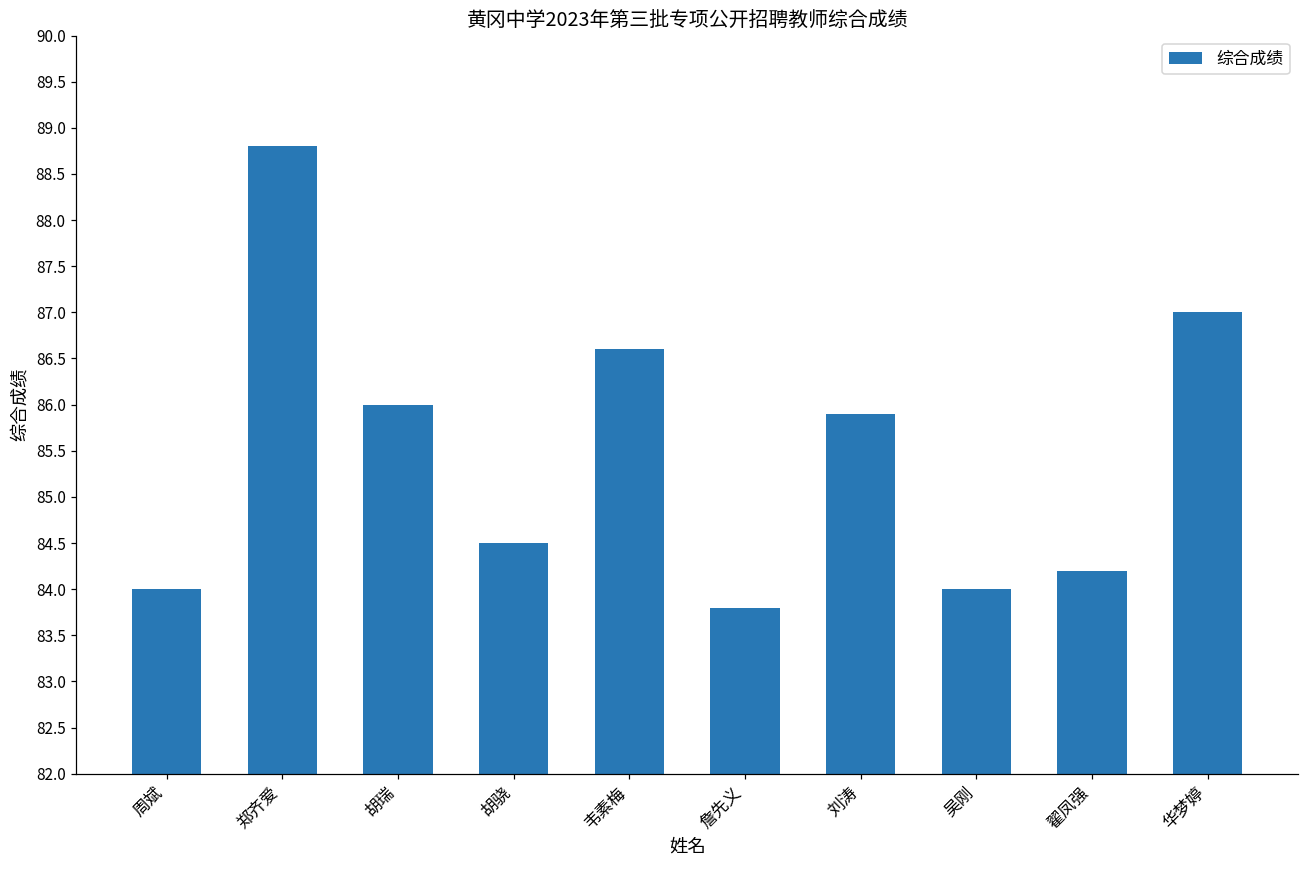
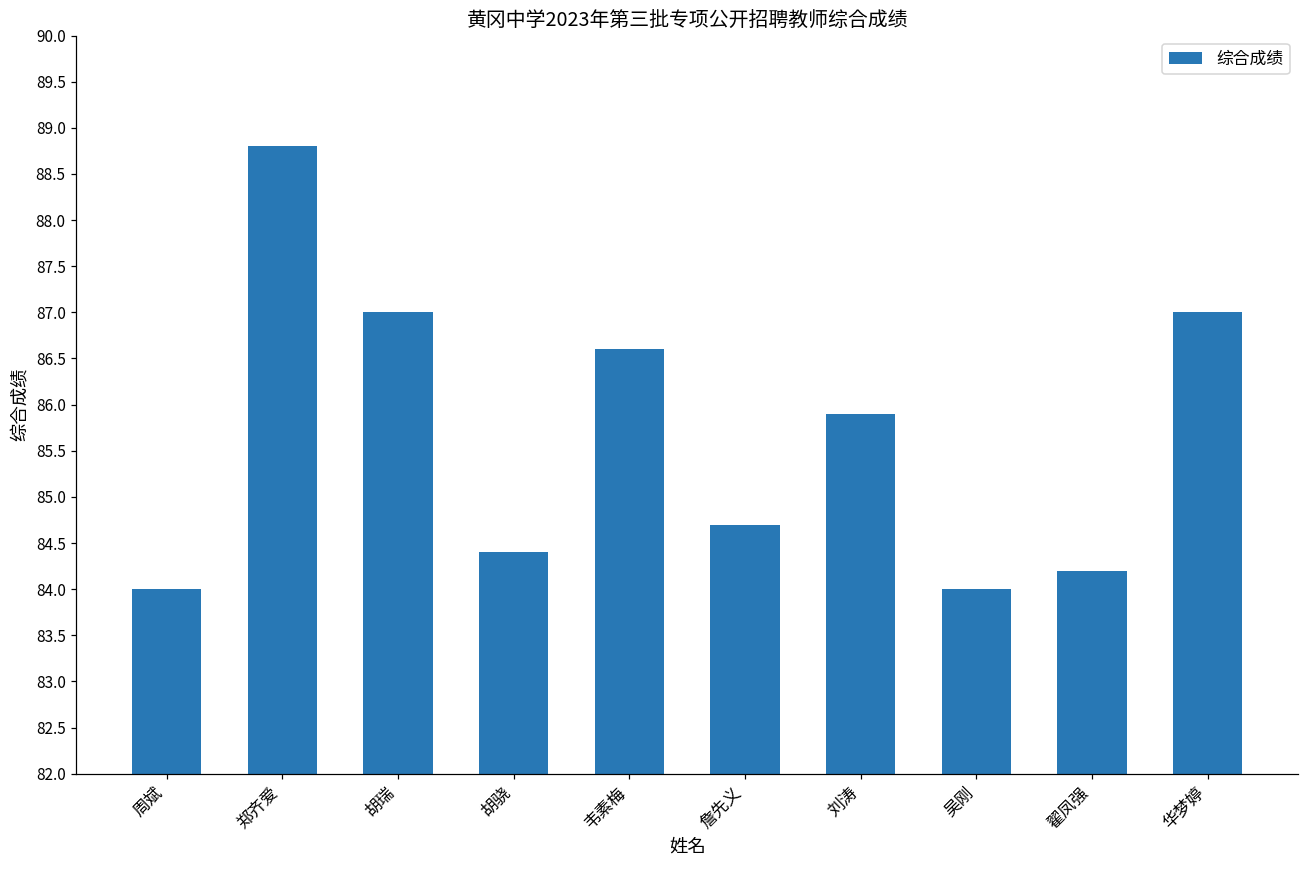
胡瑞: 86 -> 87
胡骁: 84.5 -> 84.4
詹先义: 83.8 -> 84.7
